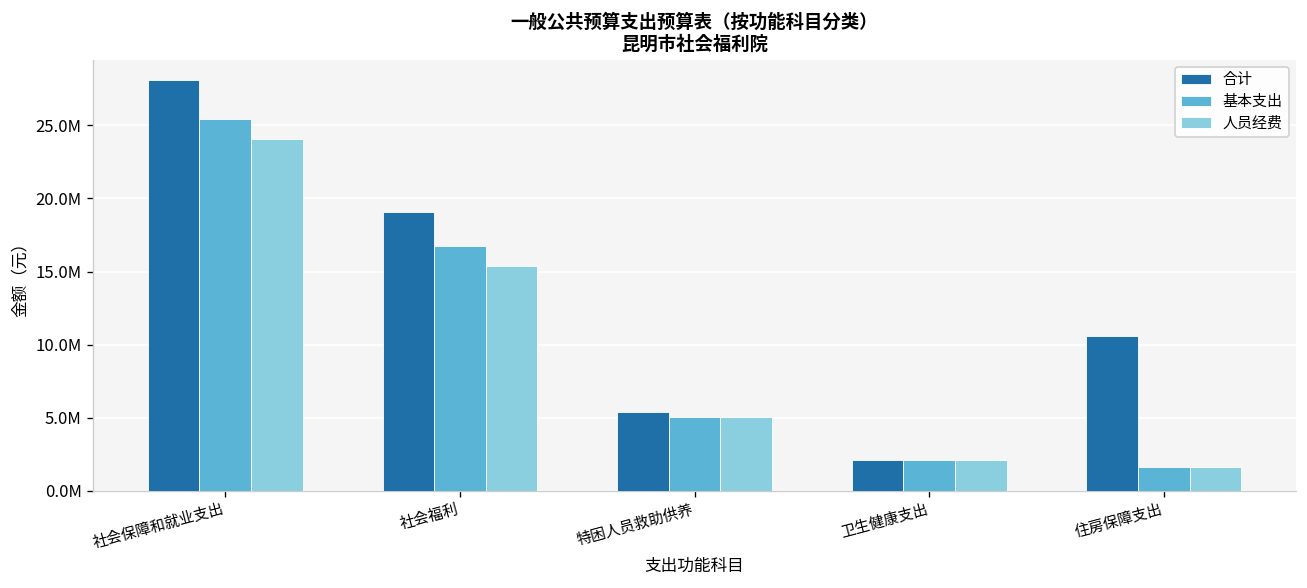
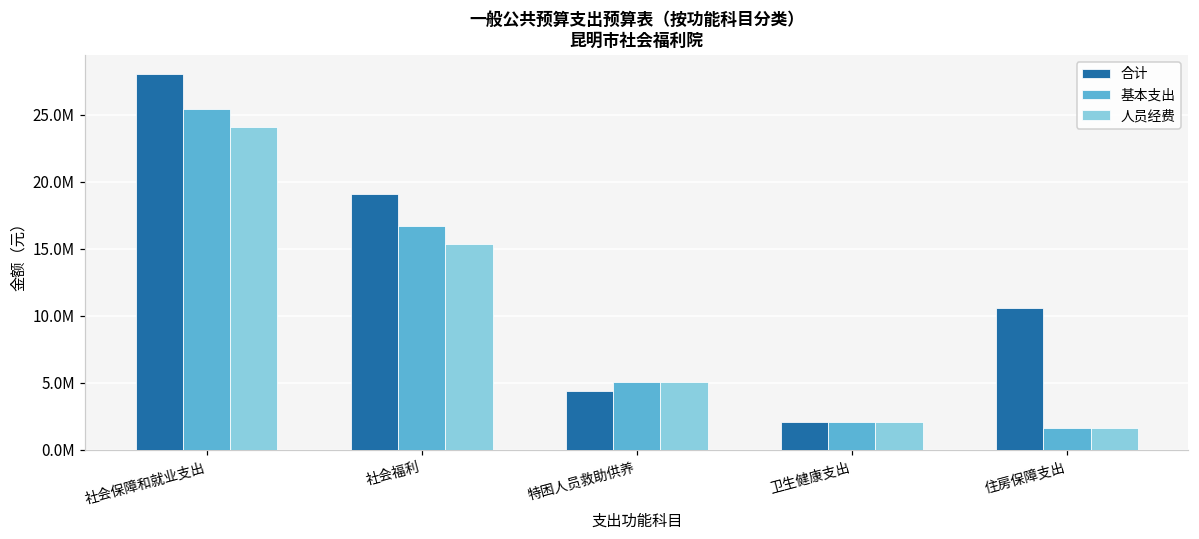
合计, 特困人员救助供养: 5400000 -> 4400000
